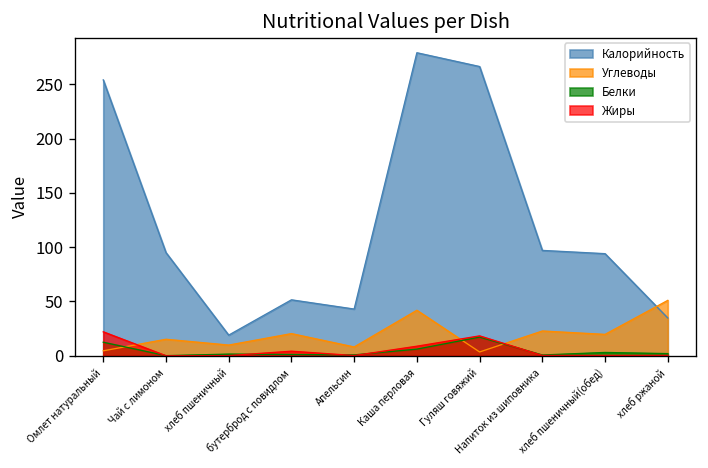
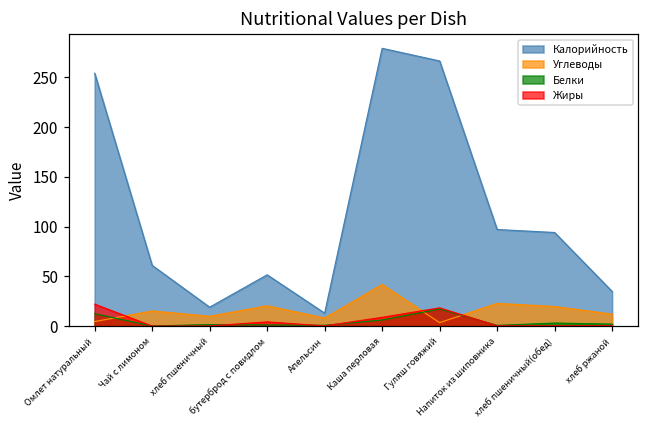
Калорийность, Чай с лимоном: 100 -> 60
Калорийность, Апельсин: 40 -> 10
Углеводы, хлеб ржаной: 50 -> 10
